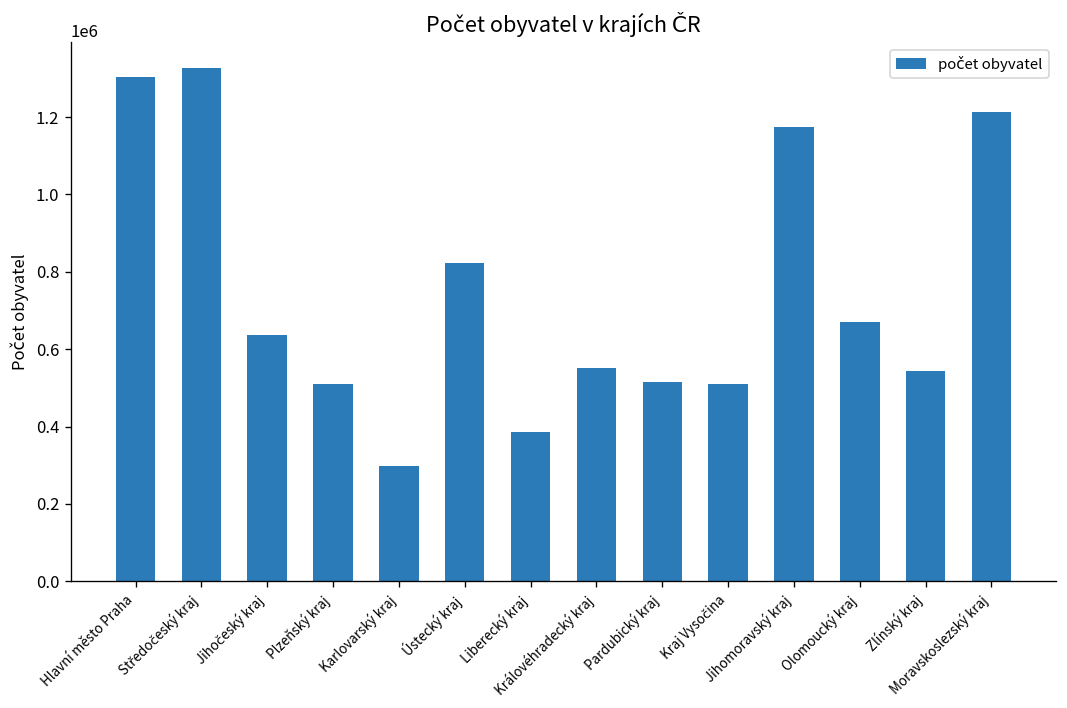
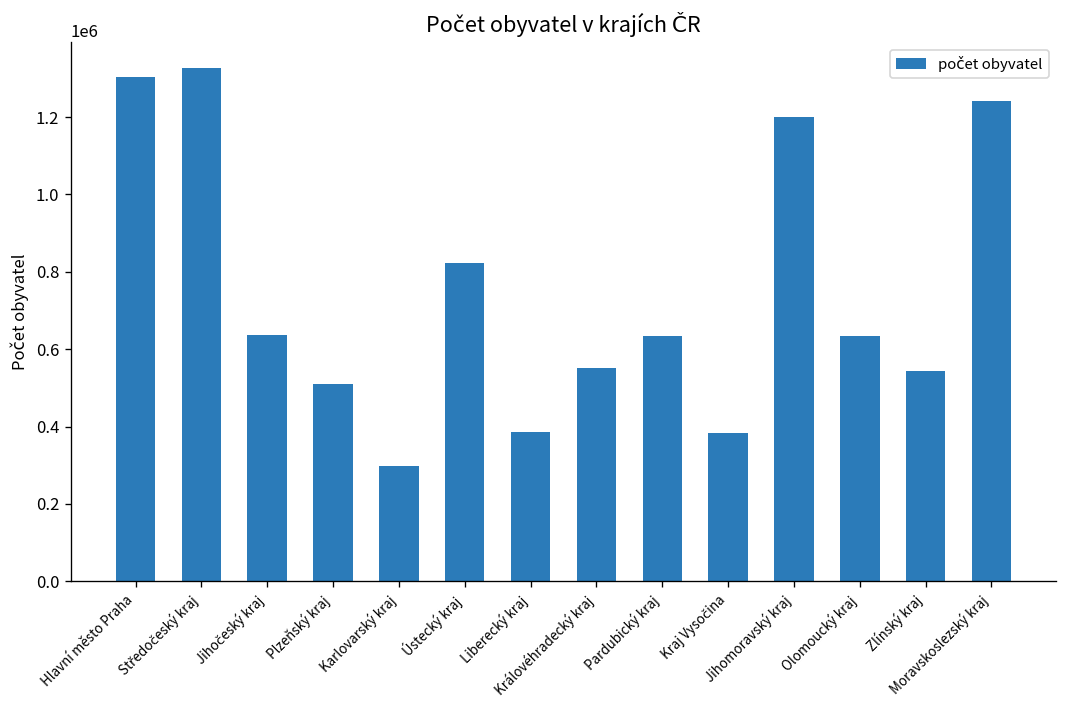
Pardubický kraj: 520000 -> 630000
Kraj Vysočina: 510000 -> 380000
Jihomoravský kraj: 1180000 -> 1200000
Olomoucký kraj: 670000 -> 630000
Moravskoslezský kraj: 1210000 -> 1240000
